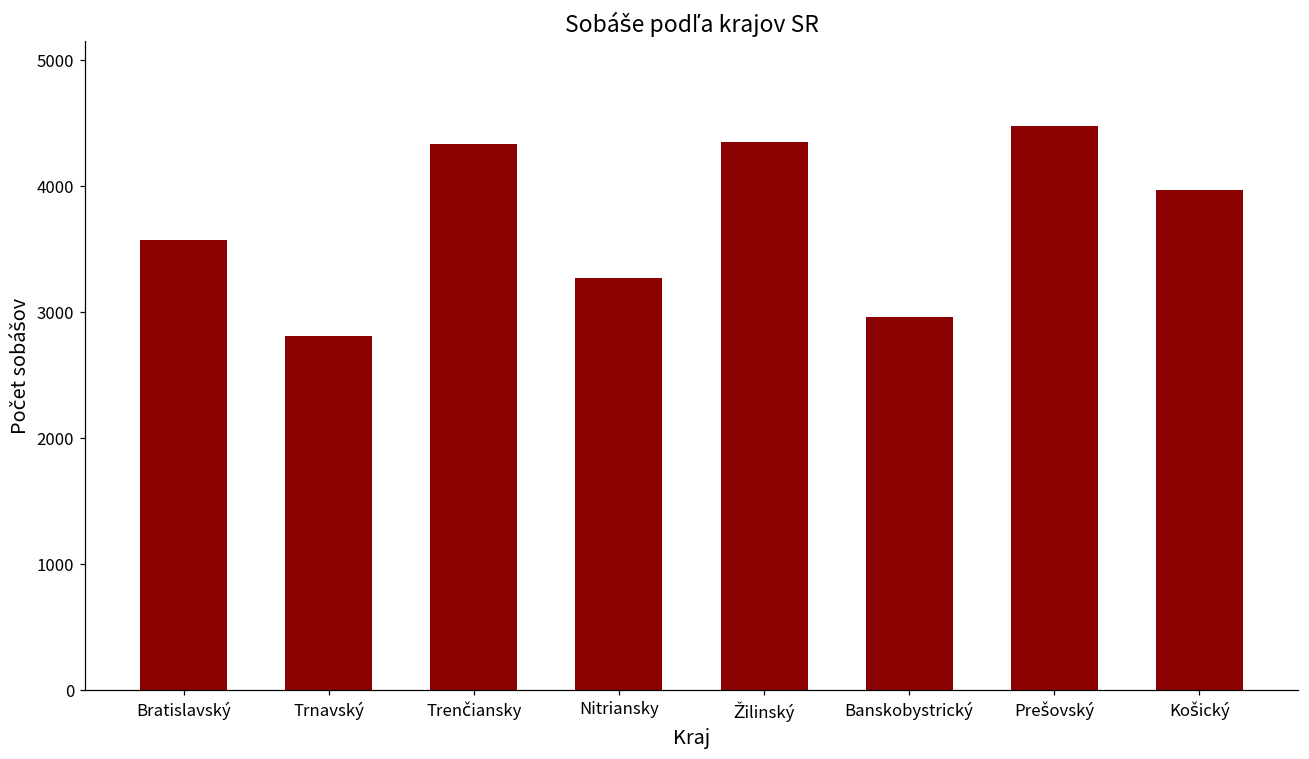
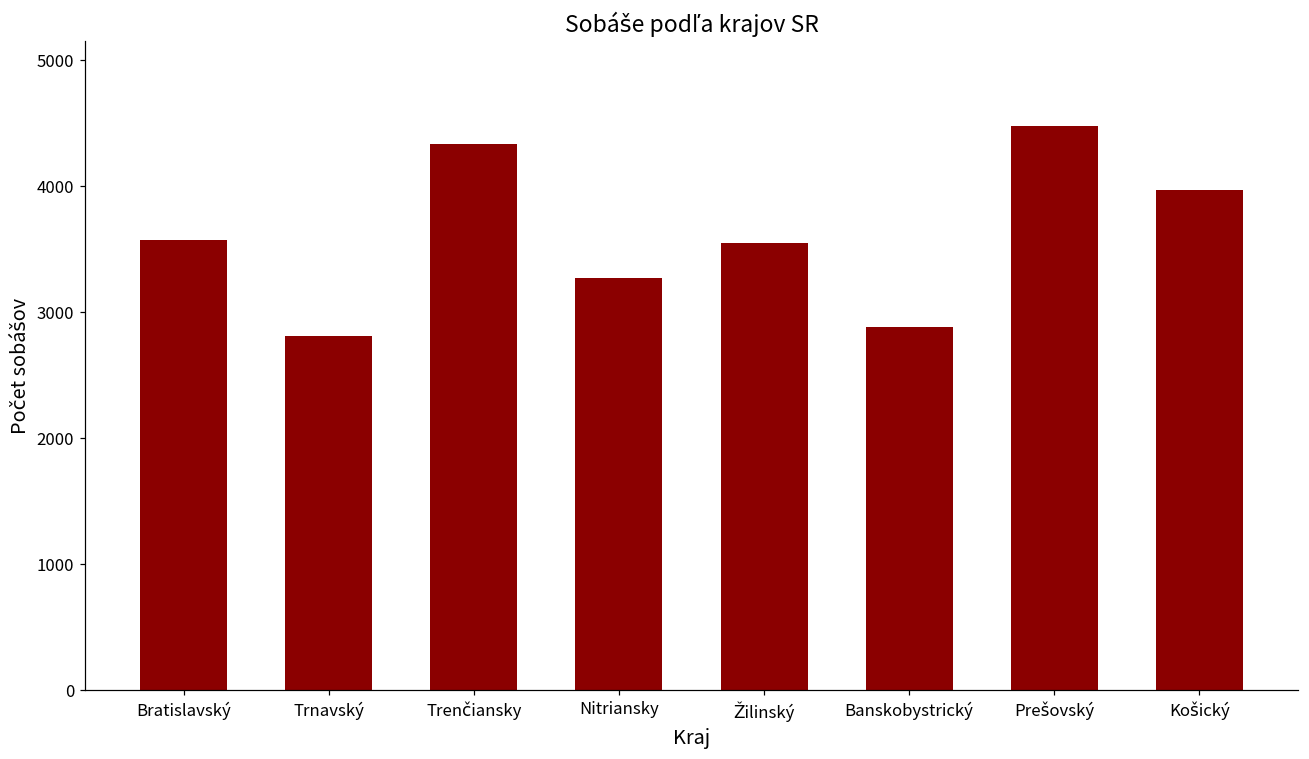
Žilinský: 4350 -> 3550
Banskobystrický: 2960 -> 2890
